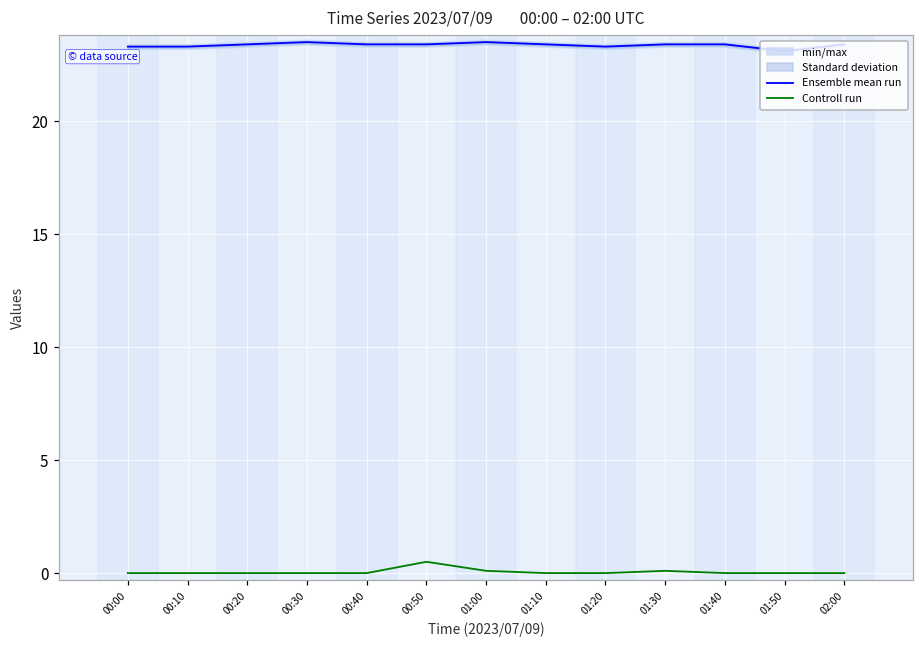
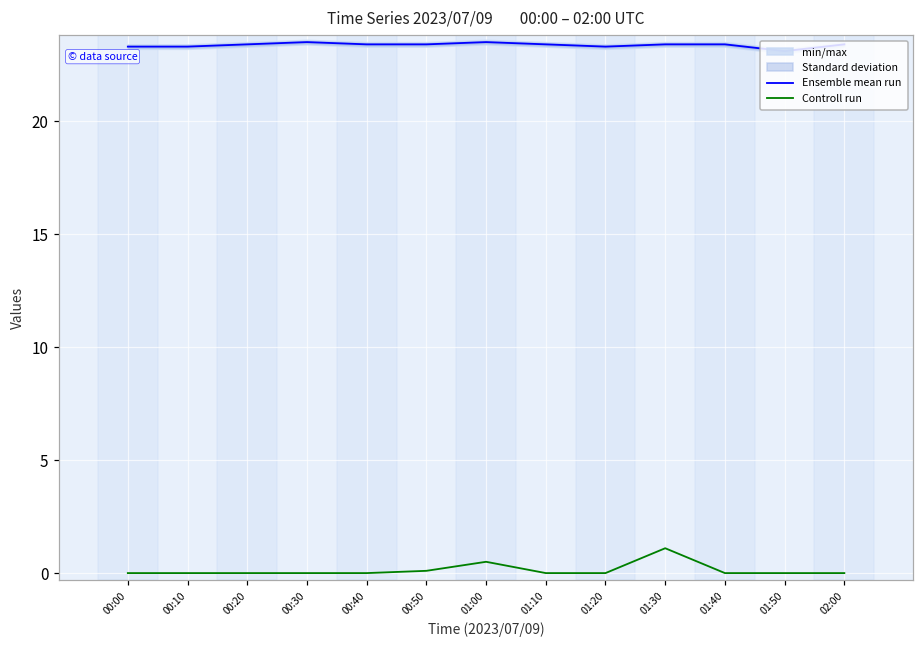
Controll run, 00:50: 0.5 -> 0.1
Controll run, 01:00: 0.1 -> 0.5
Controll run, 01:30: 0.1 -> 1.1
